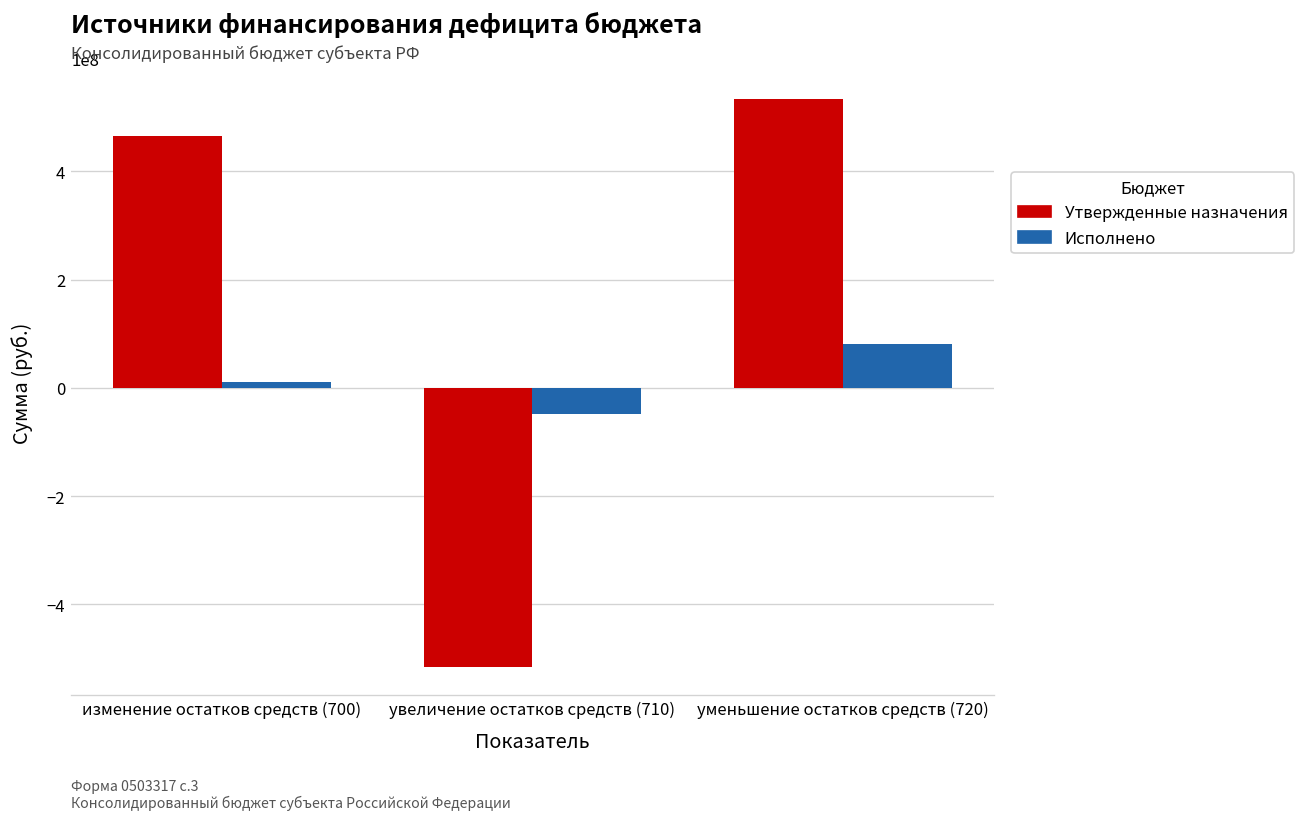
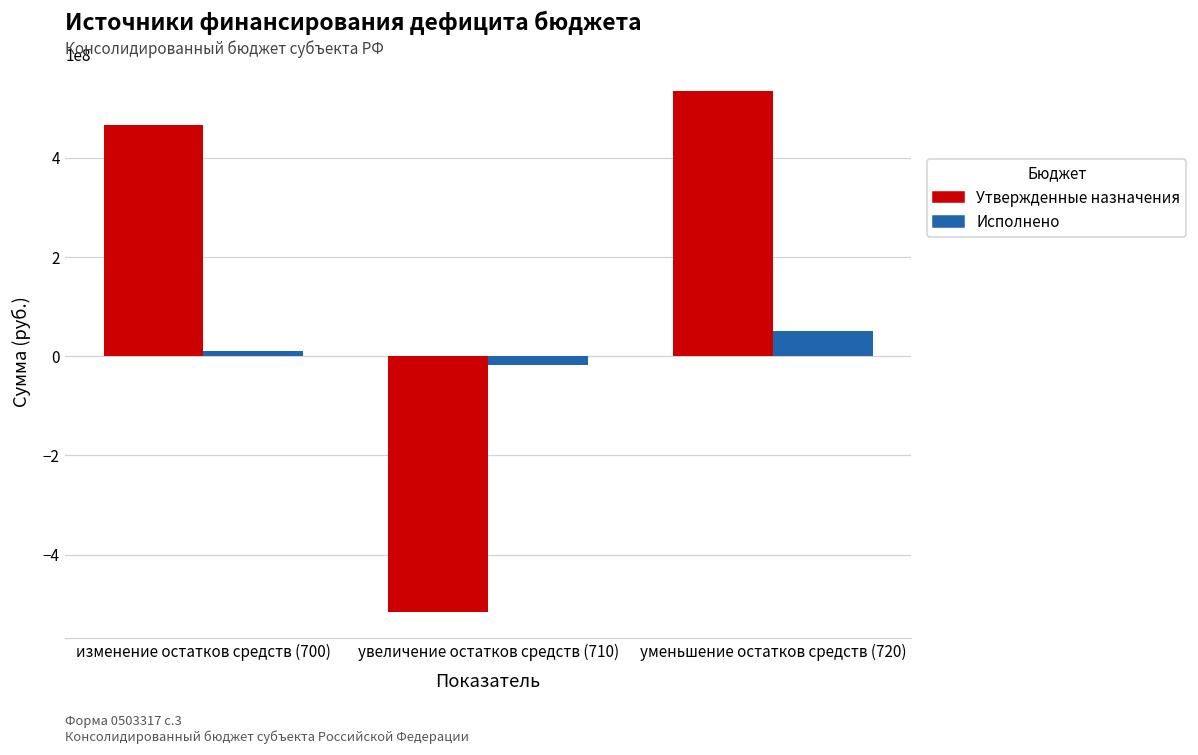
Исполнено, увеличение остатков средств (710): -50000000 -> -20000000
Исполнено, уменьшение остатков средств (720): 80000000 -> 50000000
